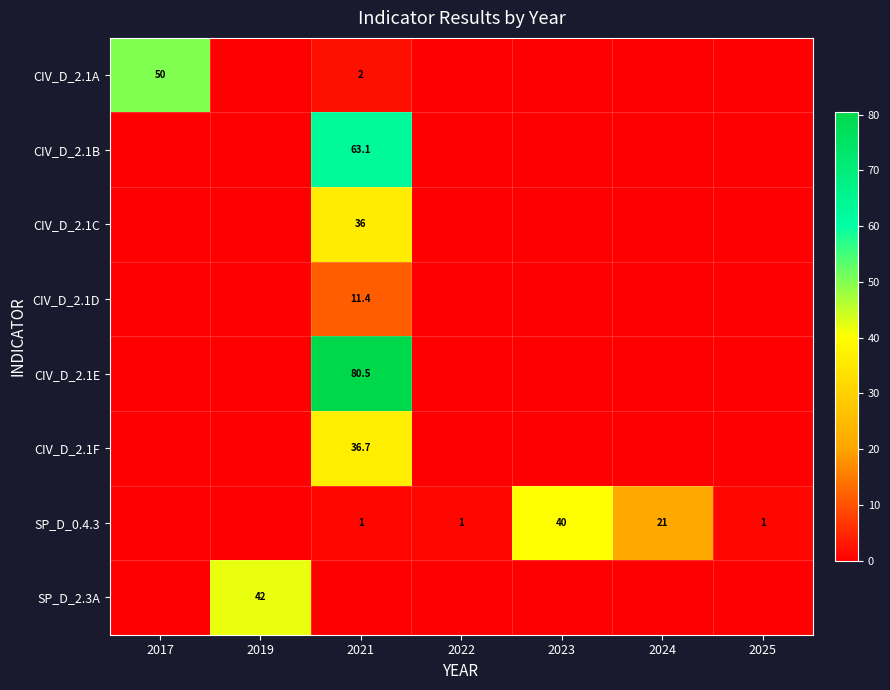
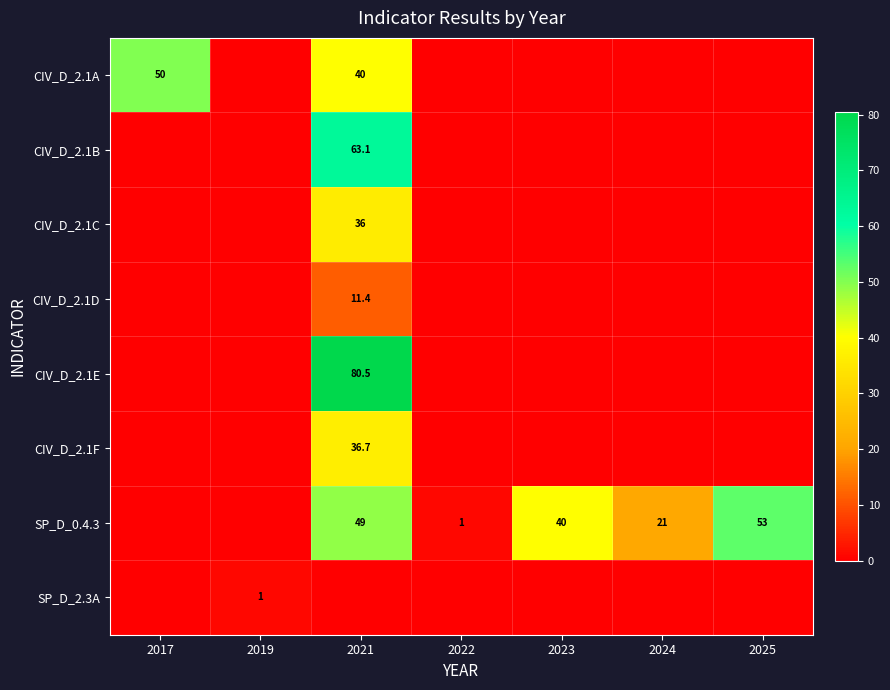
CIV_D_2.1A, 2021: 2 -> 40
SP_D_0.4.3, 2021: 1 -> 49
SP_D_0.4.3, 2025: 1 -> 53
SP_D_2.3A, 2019: 42 -> 1
